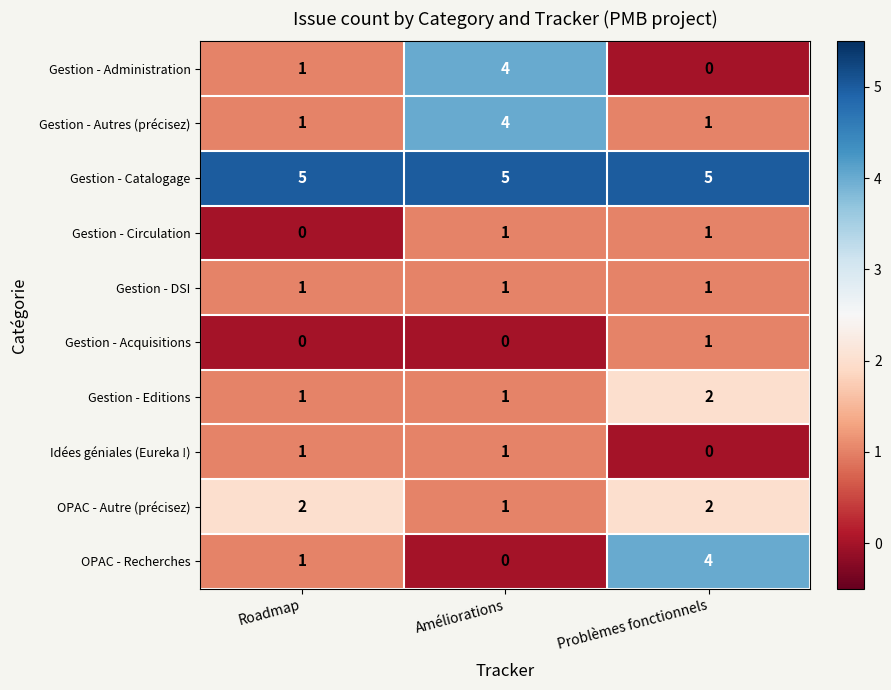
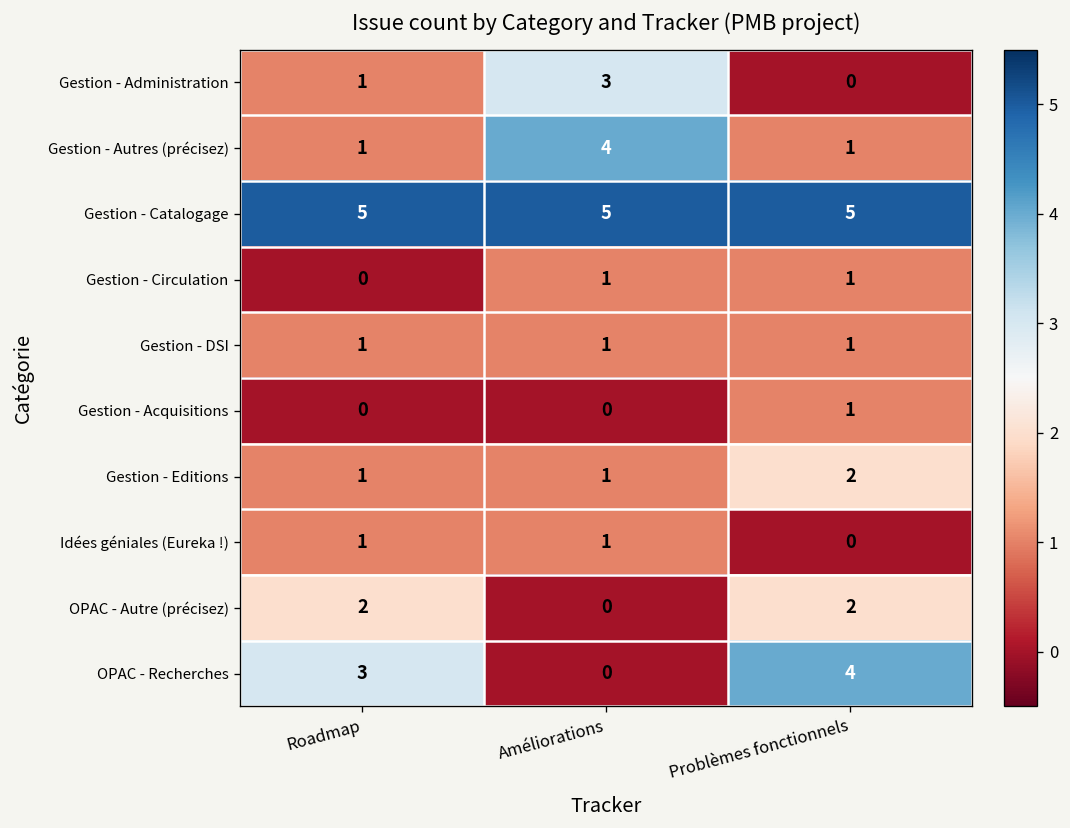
Gestion - Administration, Améliorations: 4 -> 3
OPAC - Autre (précisez), Améliorations: 1 -> 0
OPAC - Recherches, Roadmap: 1 -> 3
